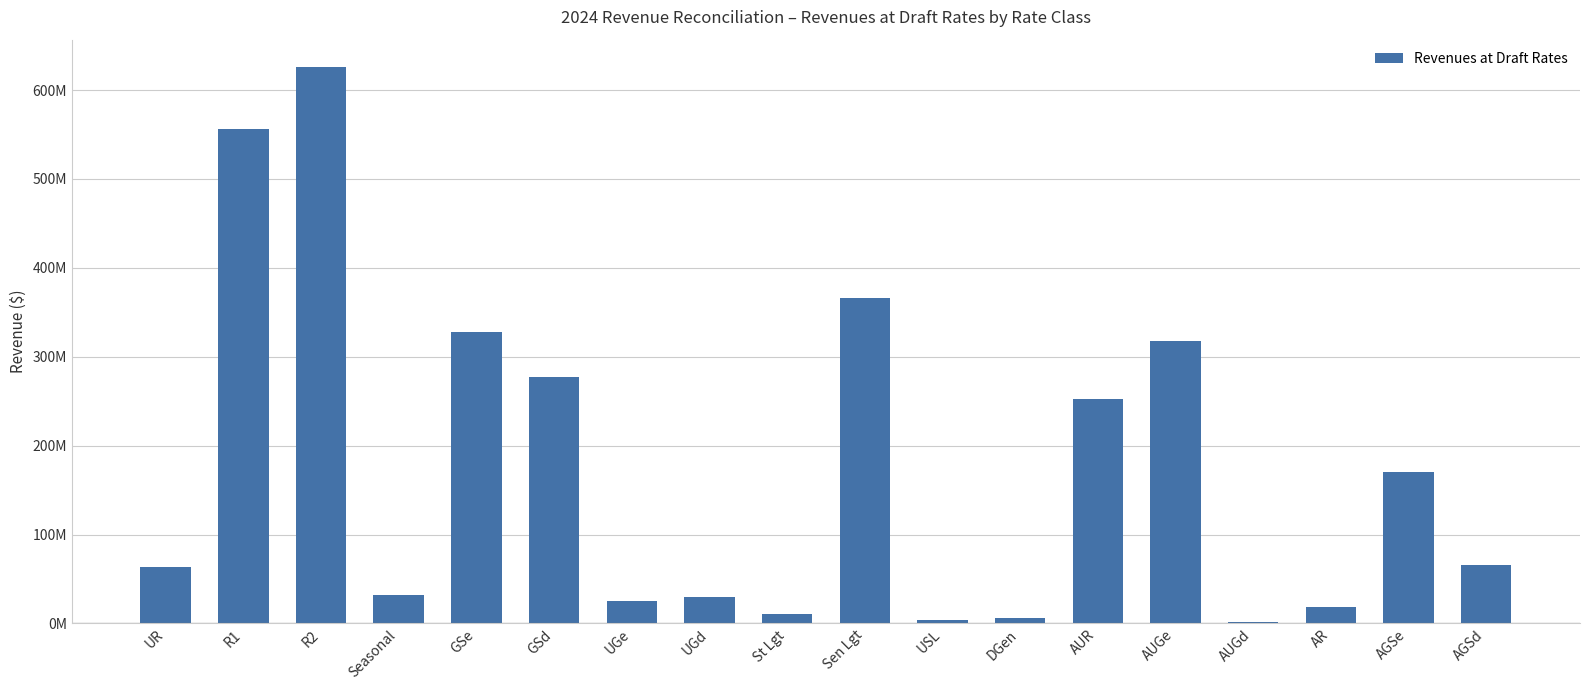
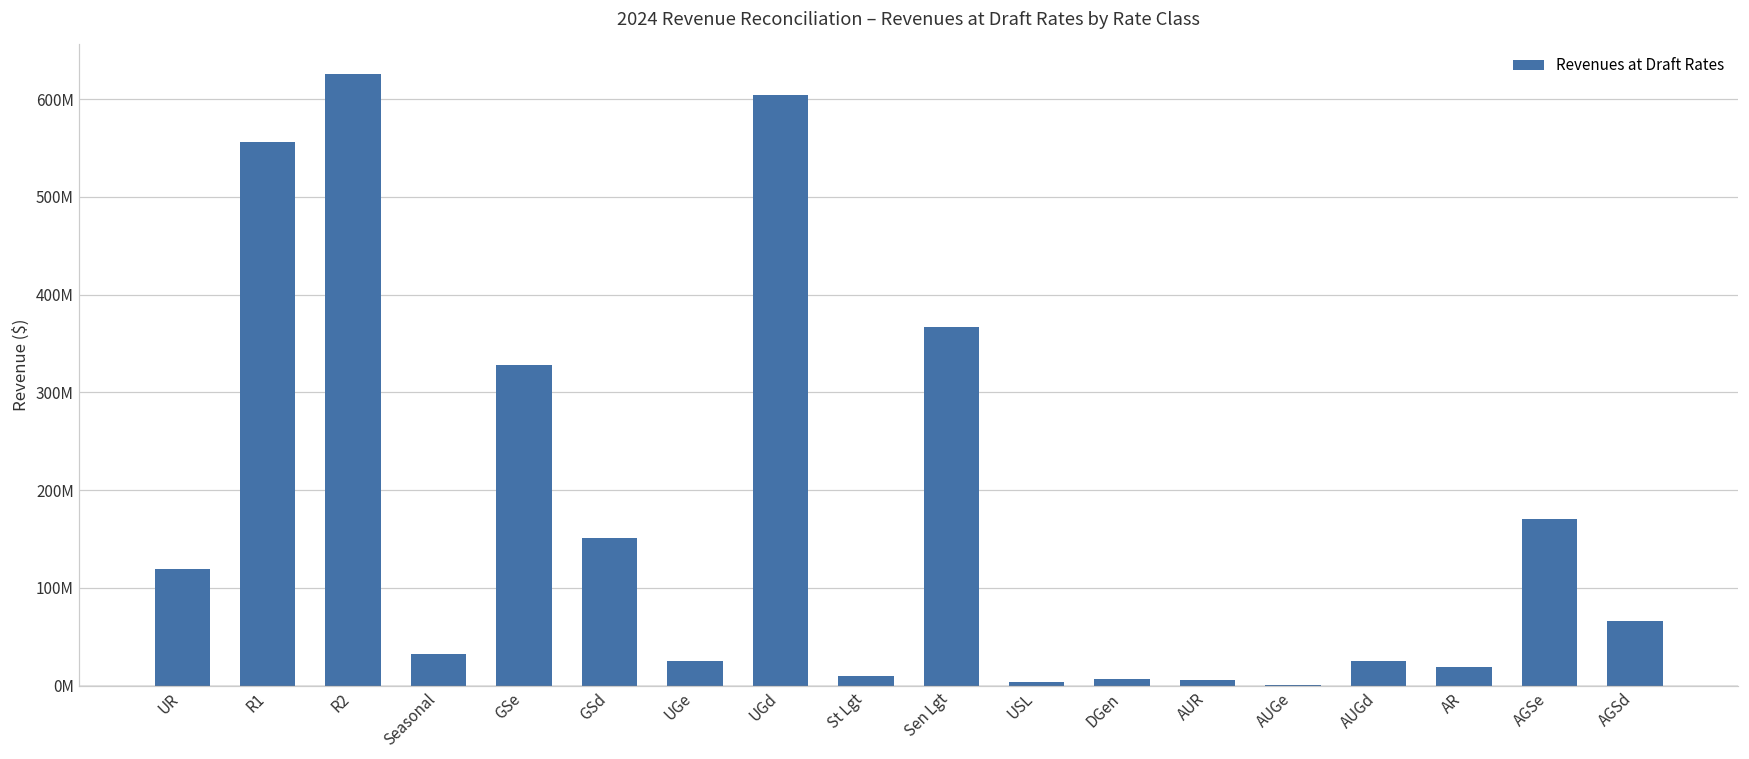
UR: 60000000 -> 120000000
GSd: 280000000 -> 150000000
UGd: 30000000 -> 600000000
AUR: 250000000 -> 10000000
AUGe: 320000000 -> 0
AUGd: 0 -> 30000000
